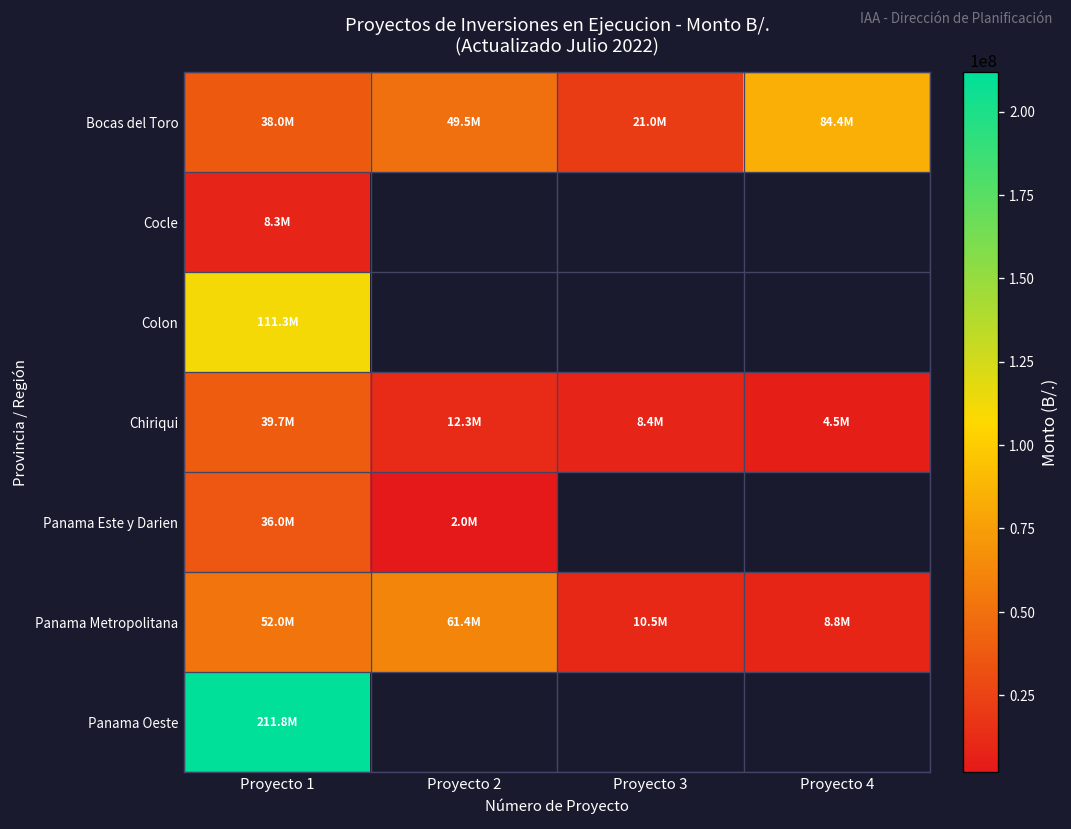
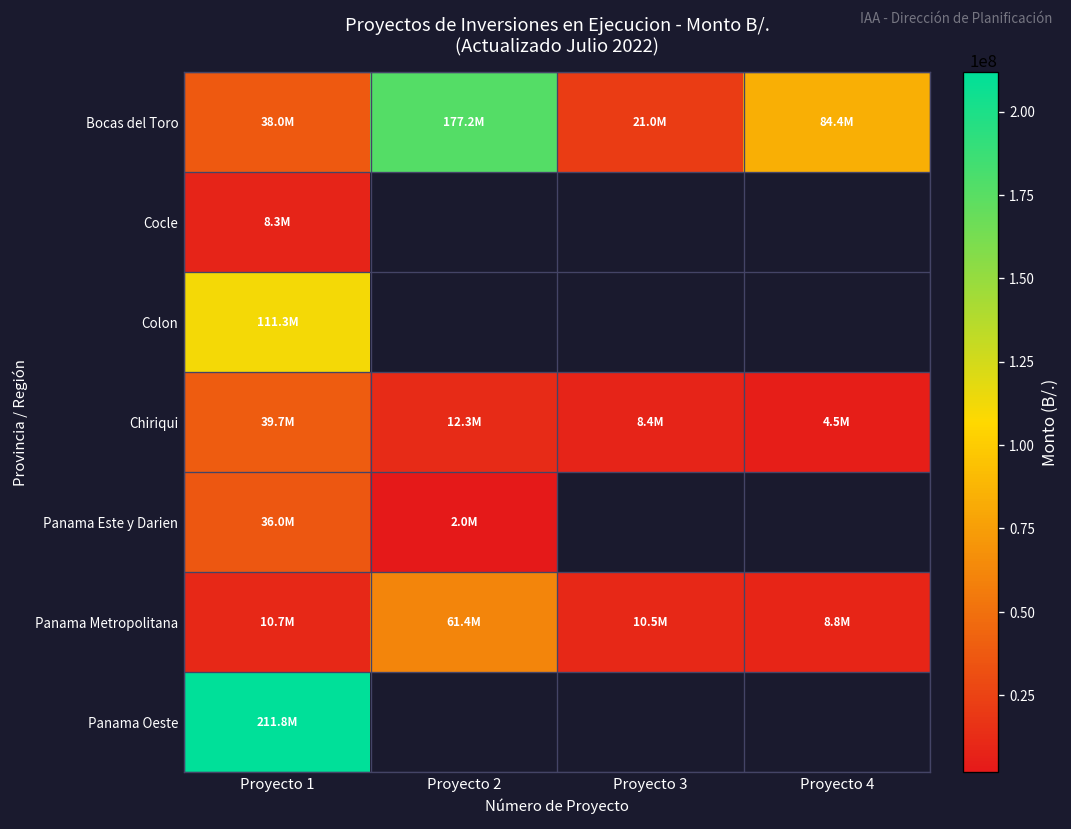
Bocas del Toro, Proyecto 2: 49.5M -> 177.2M
Panama Metropolitana, Proyecto 1: 52.0M -> 10.7M
